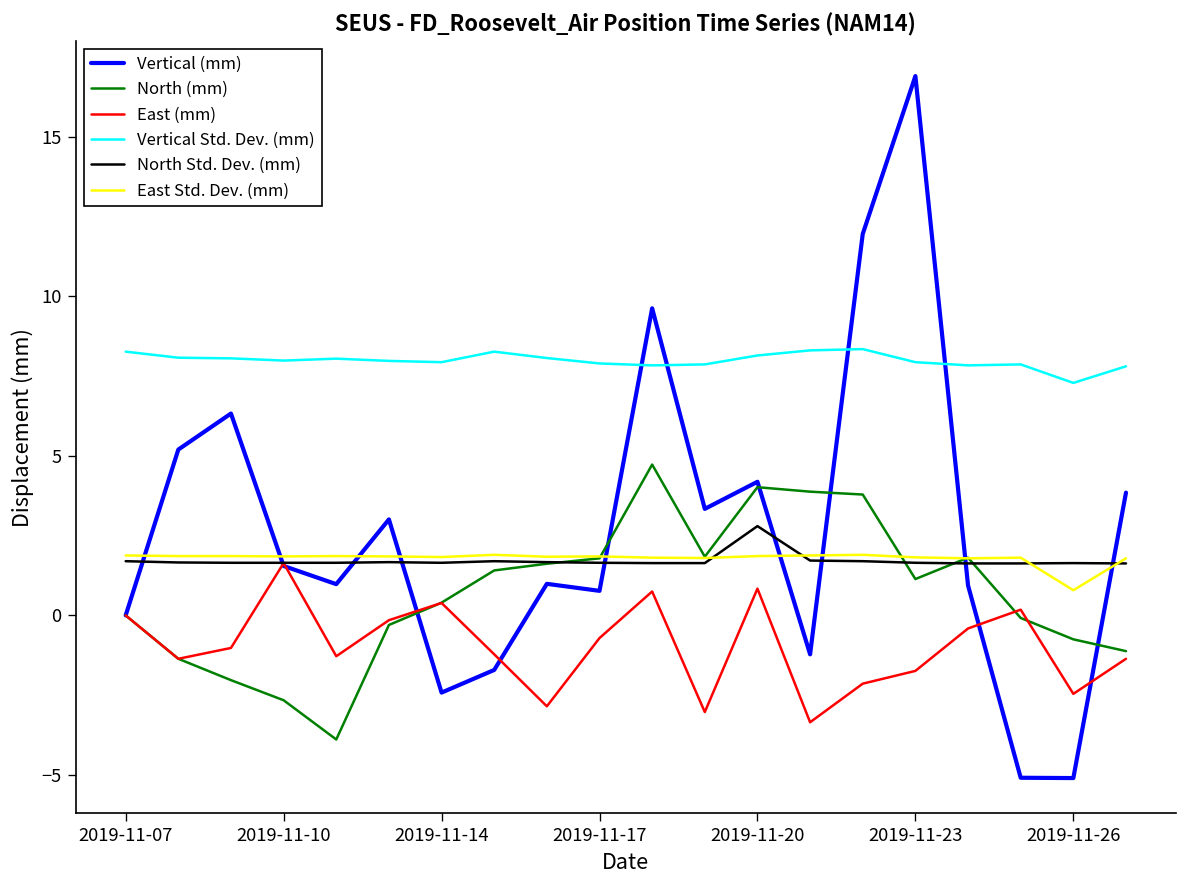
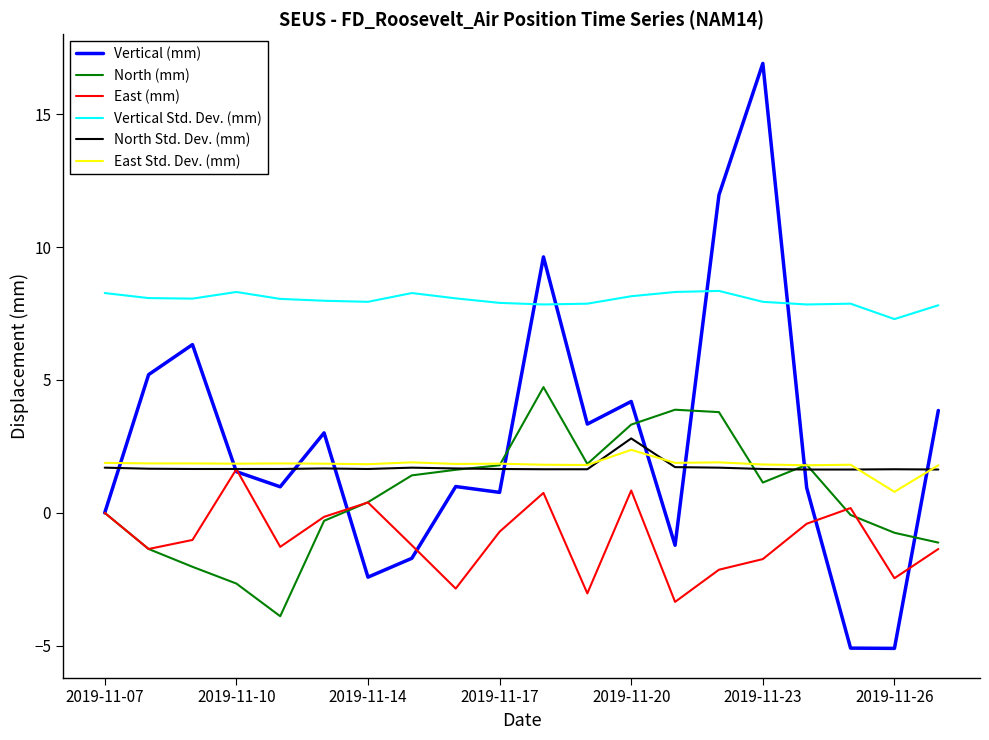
Vertical Std. Dev. (mm), 2019-11-10: 8.0 -> 8.3
North (mm), 2019-11-20: 4.0 -> 3.3
East Std. Dev. (mm), 2019-11-20: 1.9 -> 2.4
